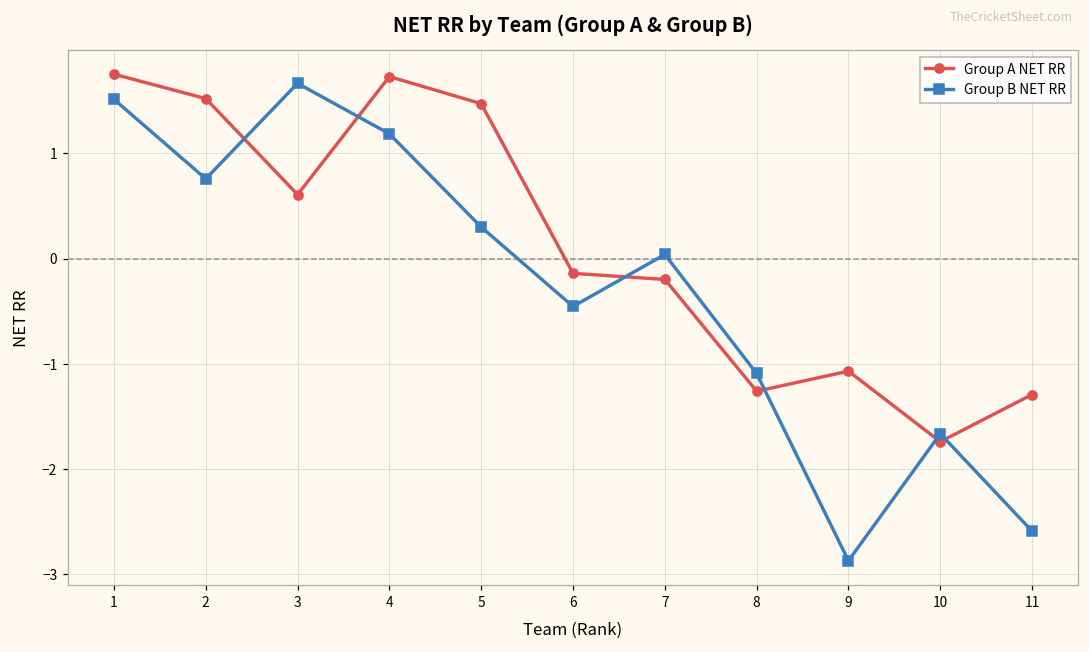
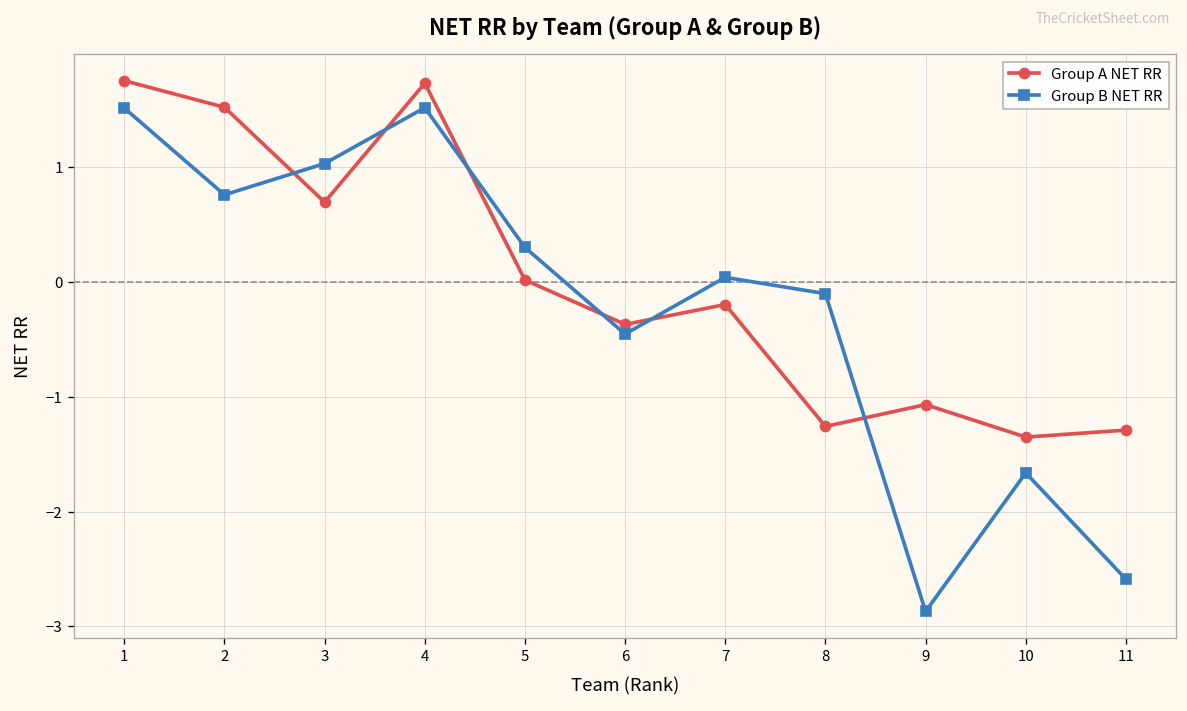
Group A NET RR, 3: 0.6 -> 0.7
Group B NET RR, 3: 1.7 -> 1.0
Group B NET RR, 4: 1.2 -> 1.5
Group A NET RR, 5: 1.5 -> 0.0
Group A NET RR, 6: -0.1 -> -0.4
Group B NET RR, 8: -1.1 -> -0.1
Group A NET RR, 10: -1.7 -> -1.4
